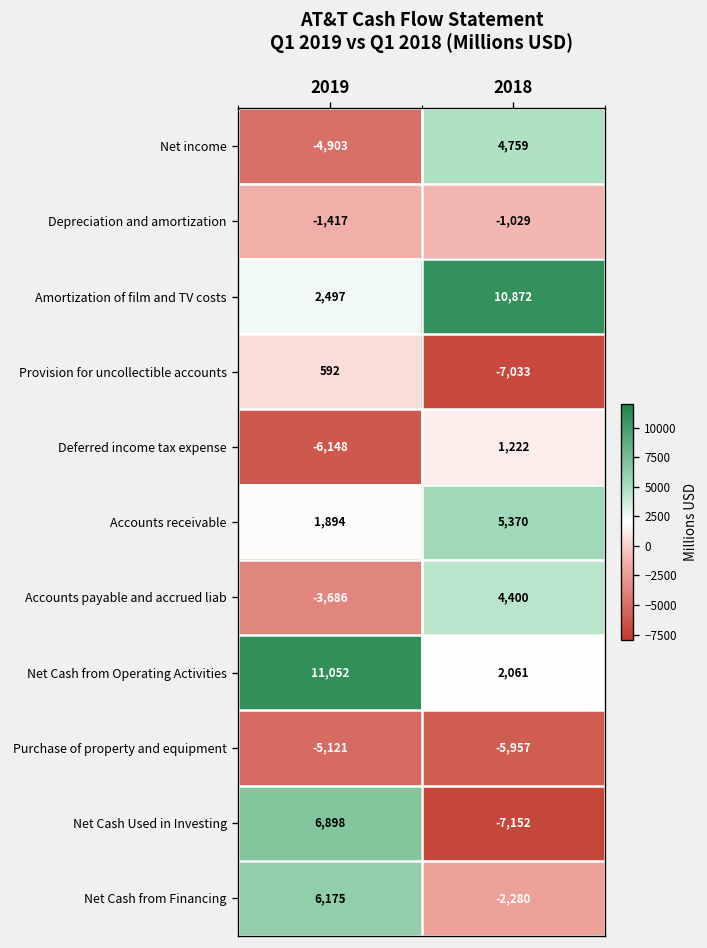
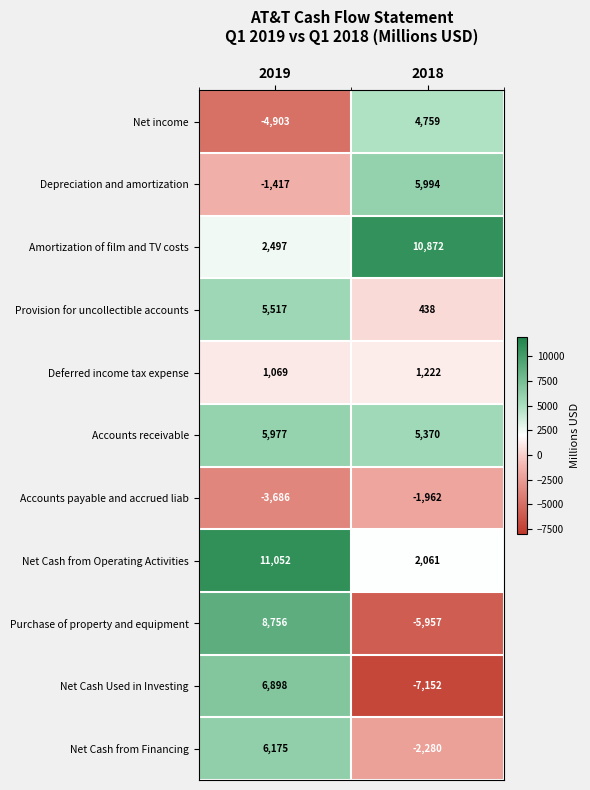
Depreciation and amortization, 2018: -1,029 -> 5,994
Provision for uncollectible accounts, 2019: 592 -> 5,517
Provision for uncollectible accounts, 2018: -7,033 -> 438
Deferred income tax expense, 2019: -6,148 -> 1,069
Accounts receivable, 2019: 1,894 -> 5,977
Accounts payable and accrued liab, 2018: 4,400 -> -1,962
Purchase of property and equipment, 2019: -5,121 -> 8,756
